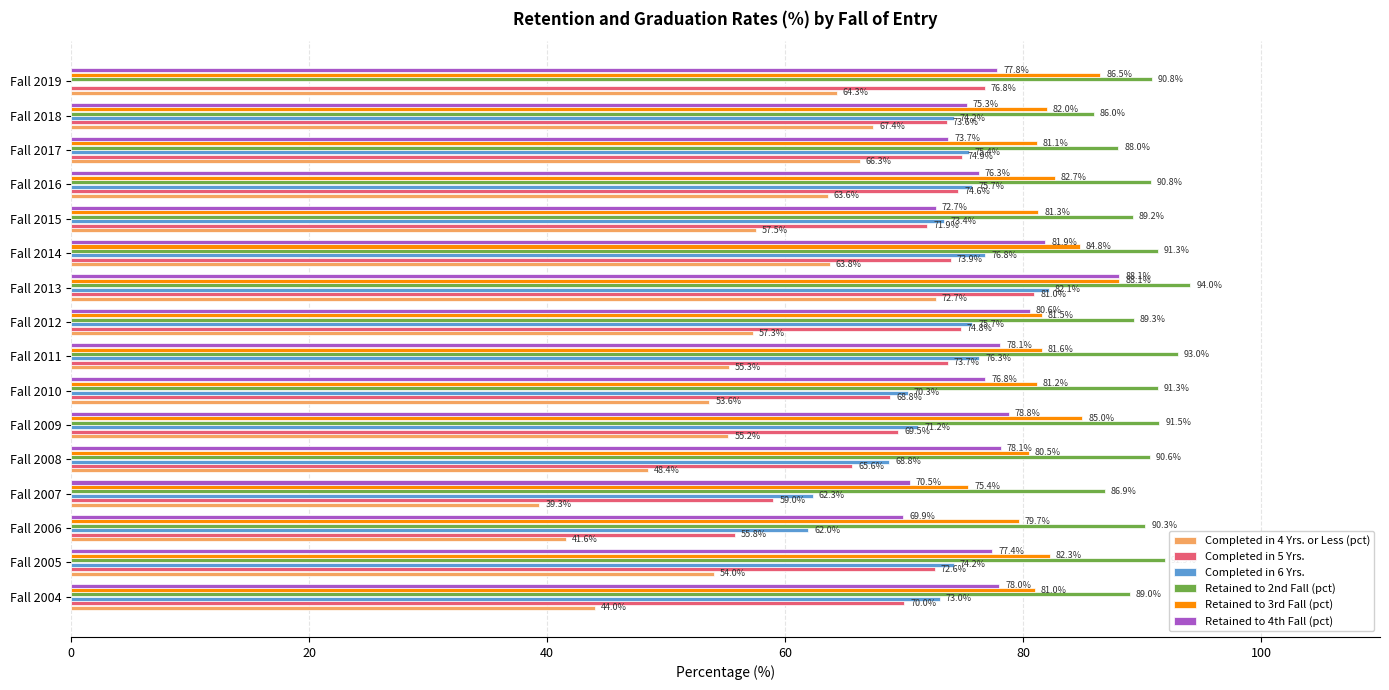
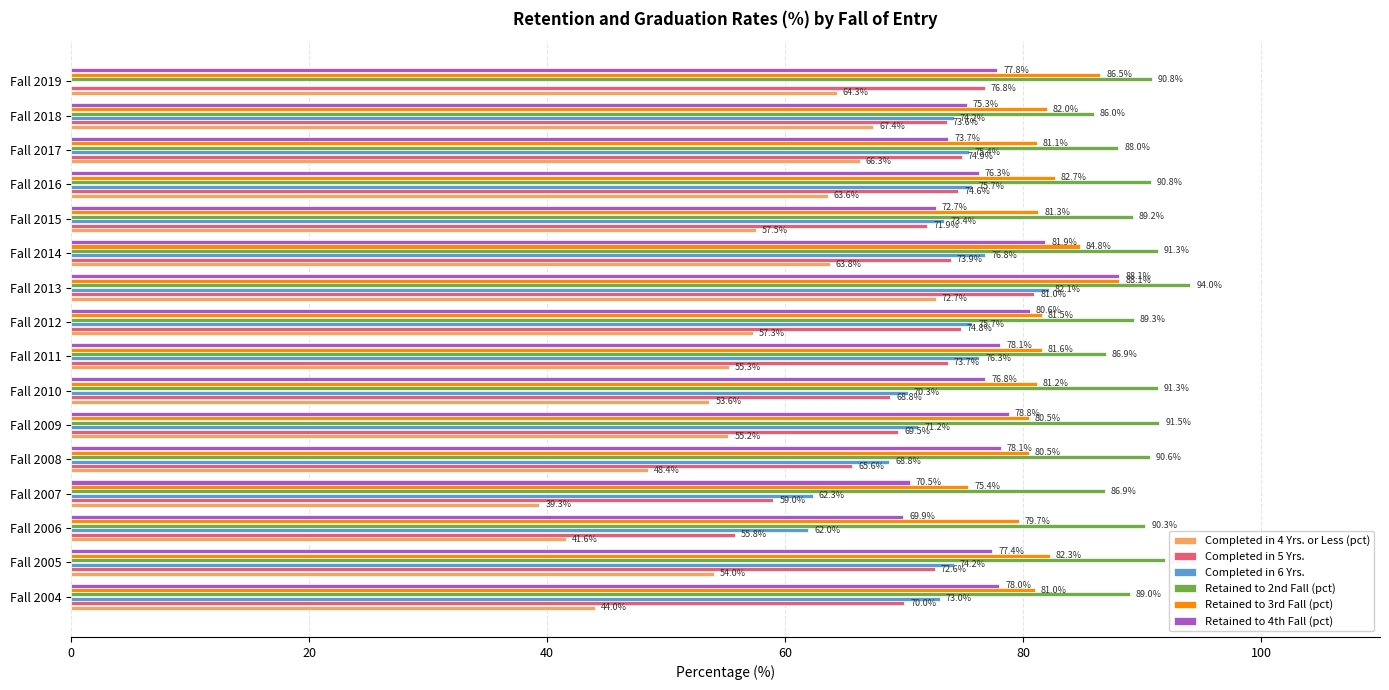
Retained to 2nd Fall (pct), Fall 2011: 93.0% -> 86.9%
Retained to 3rd Fall (pct), Fall 2009: 85.0% -> 80.5%
